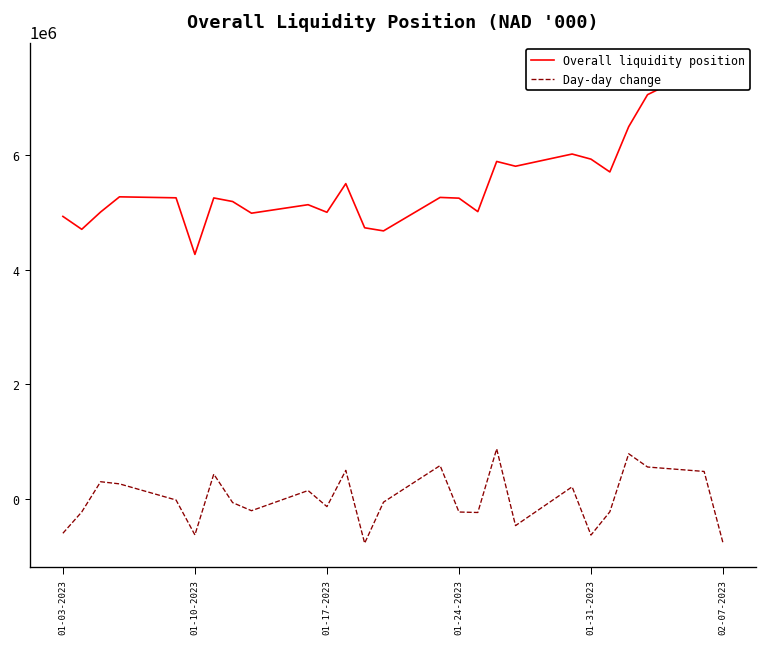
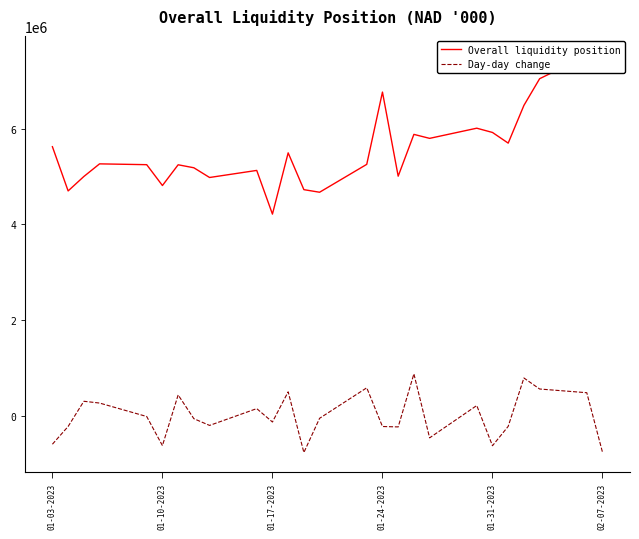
Overall liquidity position, 01-03-2023: 4900000 -> 5600000
Overall liquidity position, 01-10-2023: 4300000 -> 4800000
Overall liquidity position, 01-17-2023: 5000000 -> 4200000
Overall liquidity position, 01-24-2023: 5200000 -> 6800000
